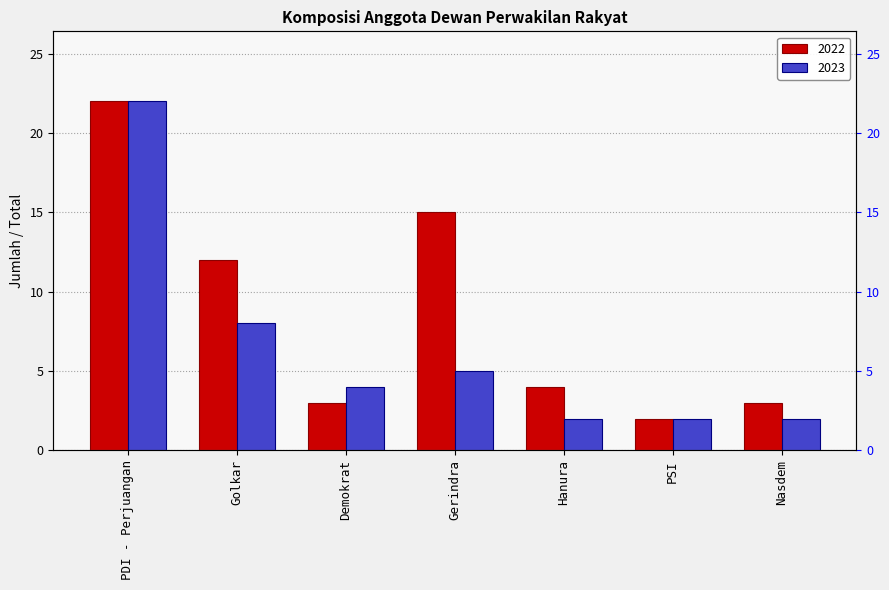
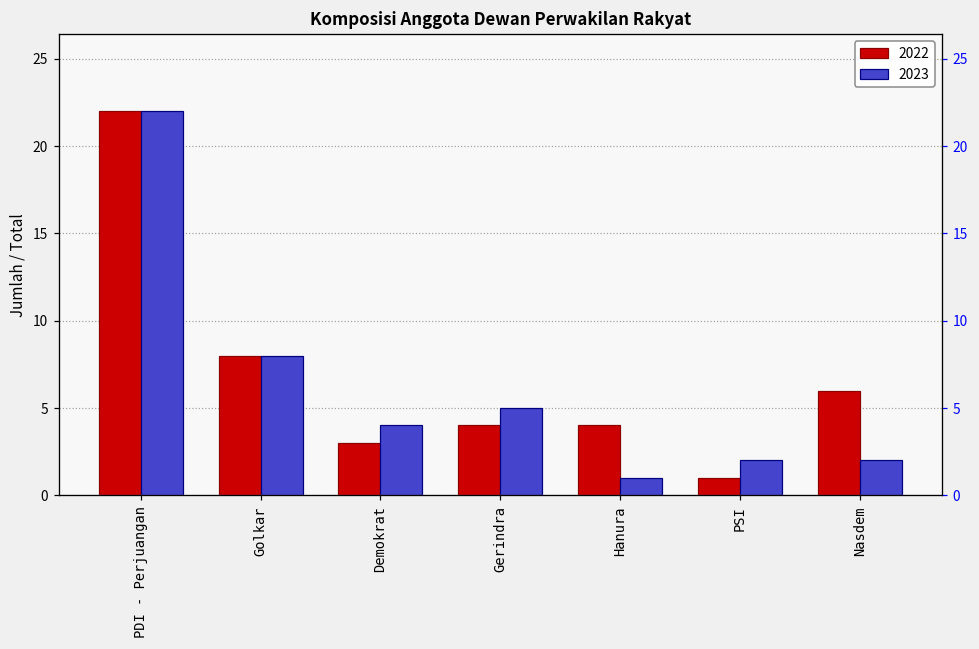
2022, Golkar: 12 -> 8
2022, Gerindra: 15 -> 4
2023, Hanura: 2 -> 1
2022, PSI: 2 -> 1
2022, Nasdem: 3 -> 6
